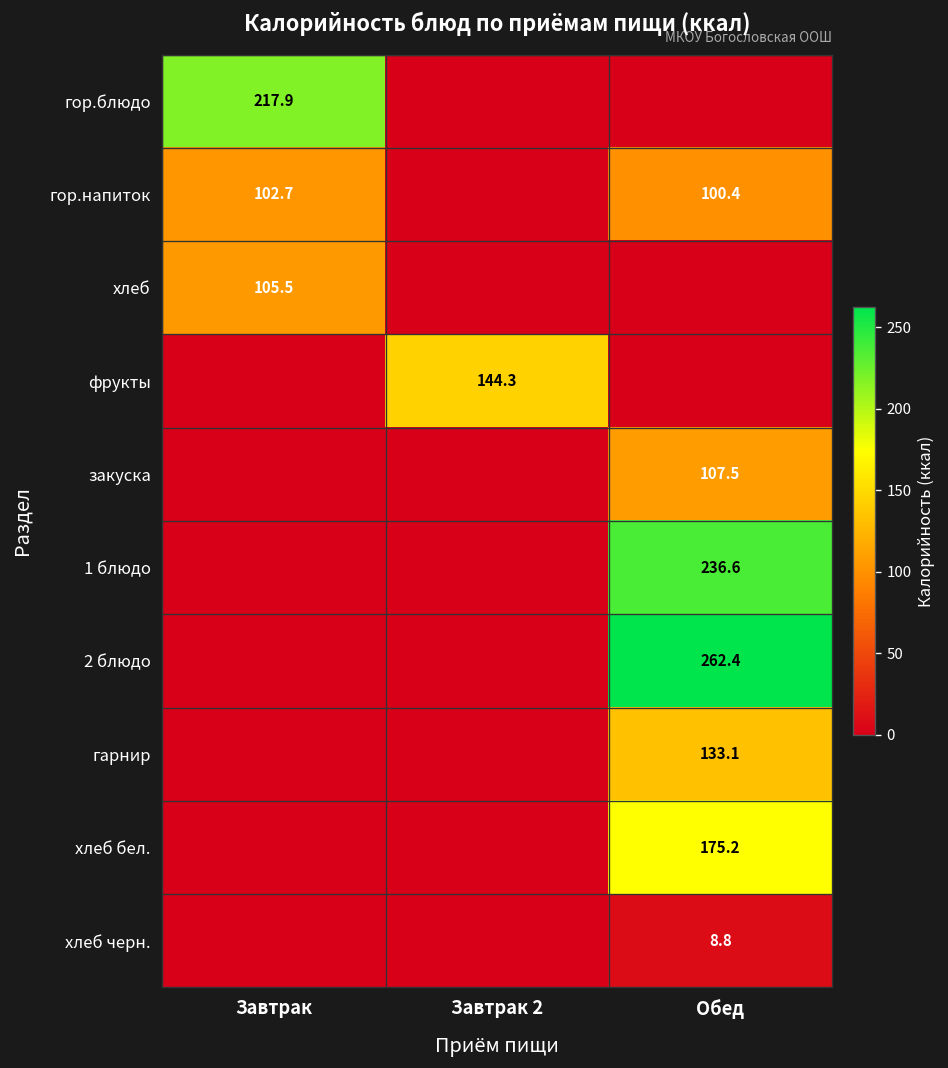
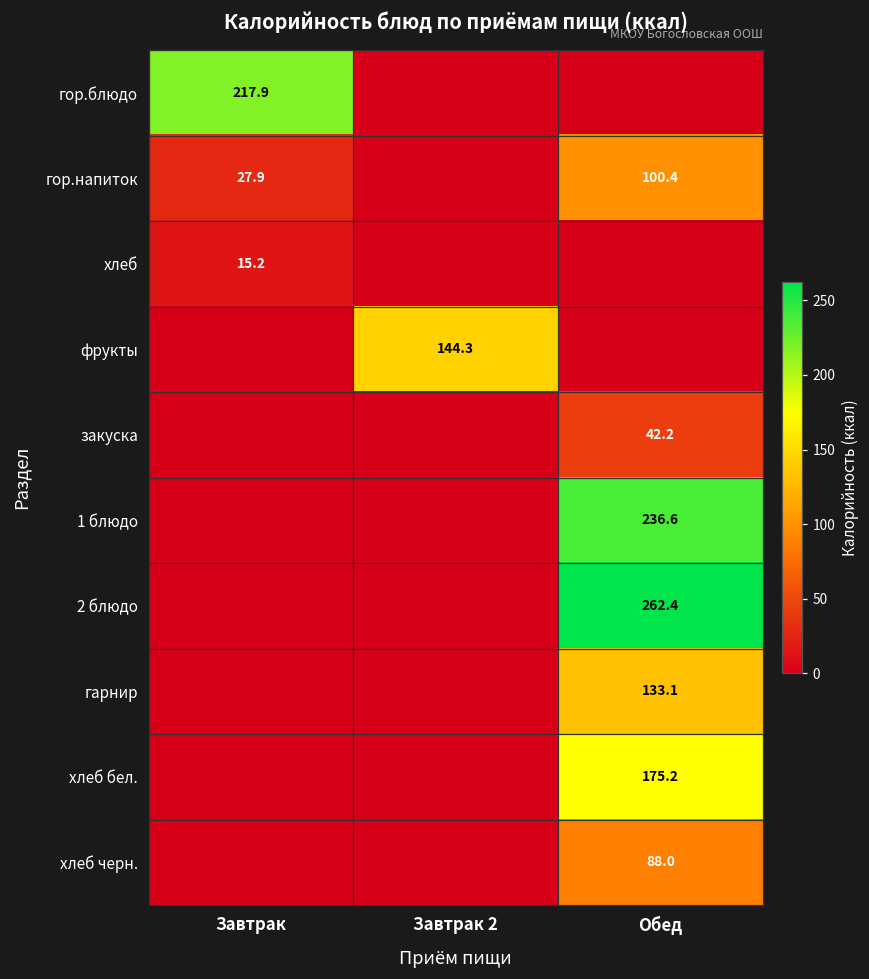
гор.напиток, Завтрак: 102.7 -> 27.9
хлеб, Завтрак: 105.5 -> 15.2
закуска, Обед: 107.5 -> 42.2
хлеб черн., Обед: 8.8 -> 88.0
